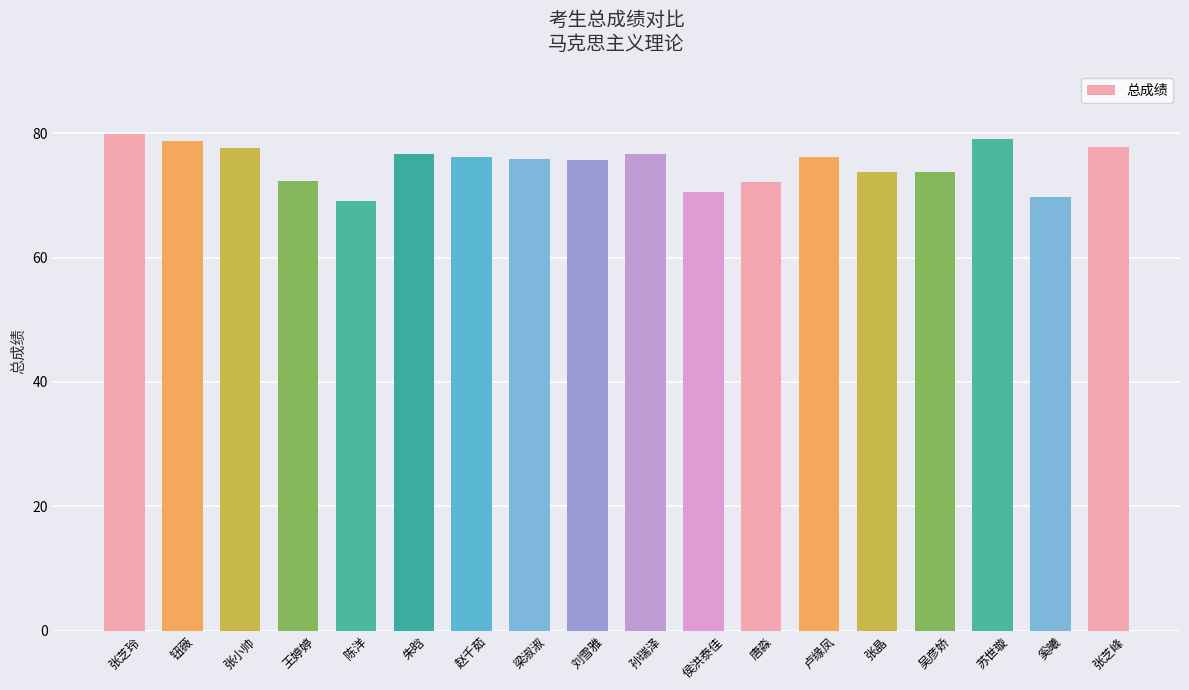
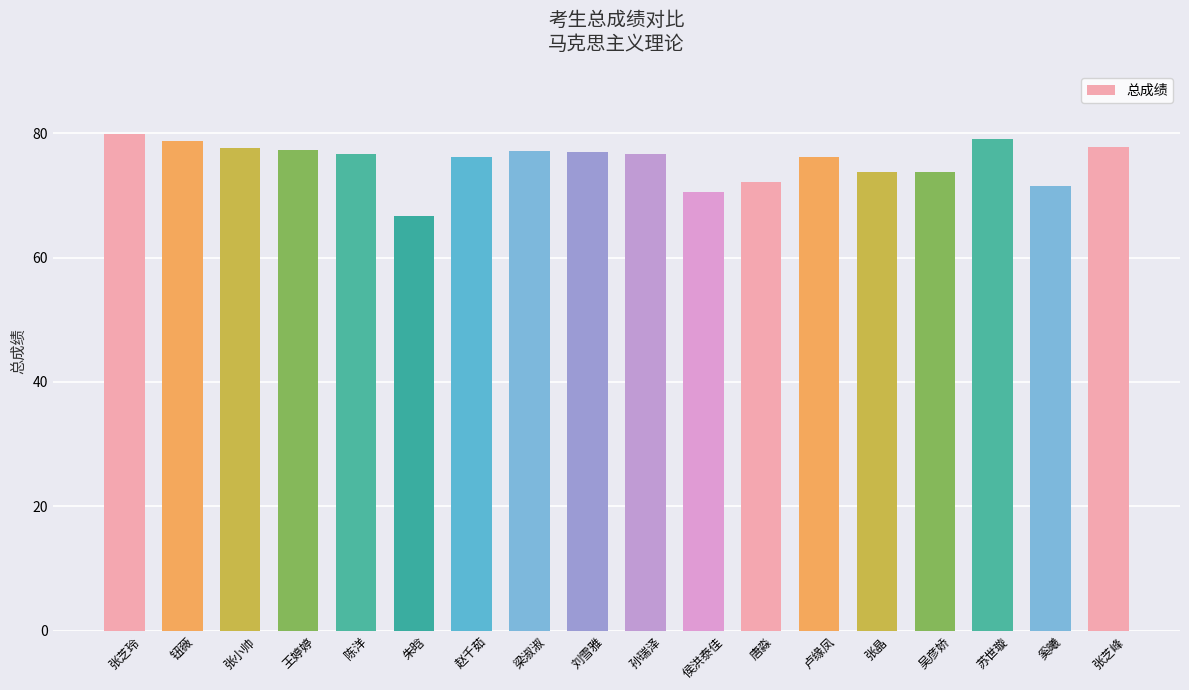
王婷婷: 72 -> 77
陈洋: 69 -> 77
朱晗: 77 -> 67
梁淑淑: 76 -> 77
刘雪雅: 76 -> 77
奚曦: 70 -> 71
